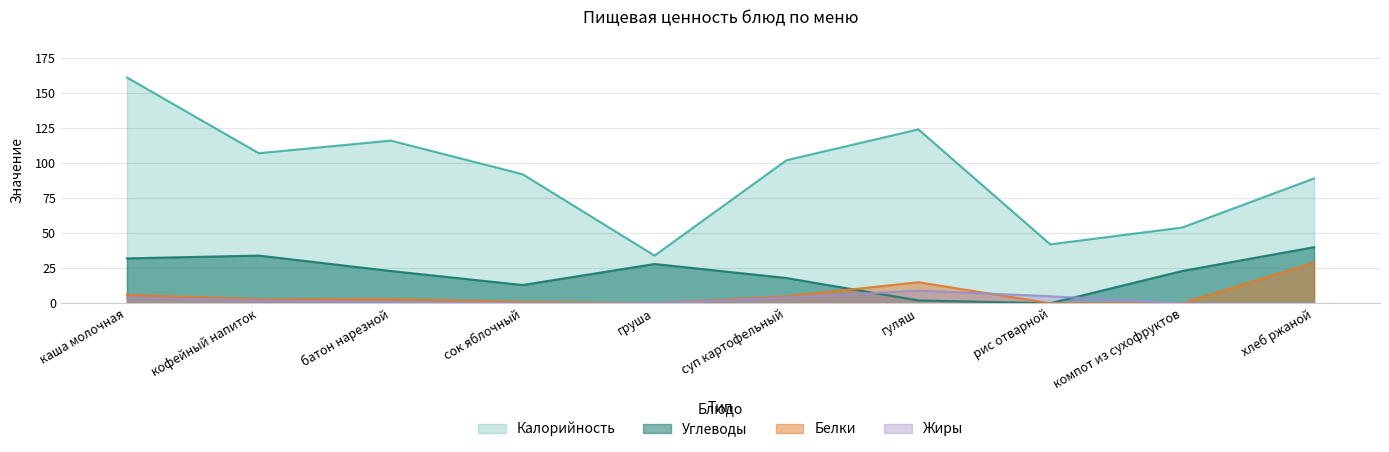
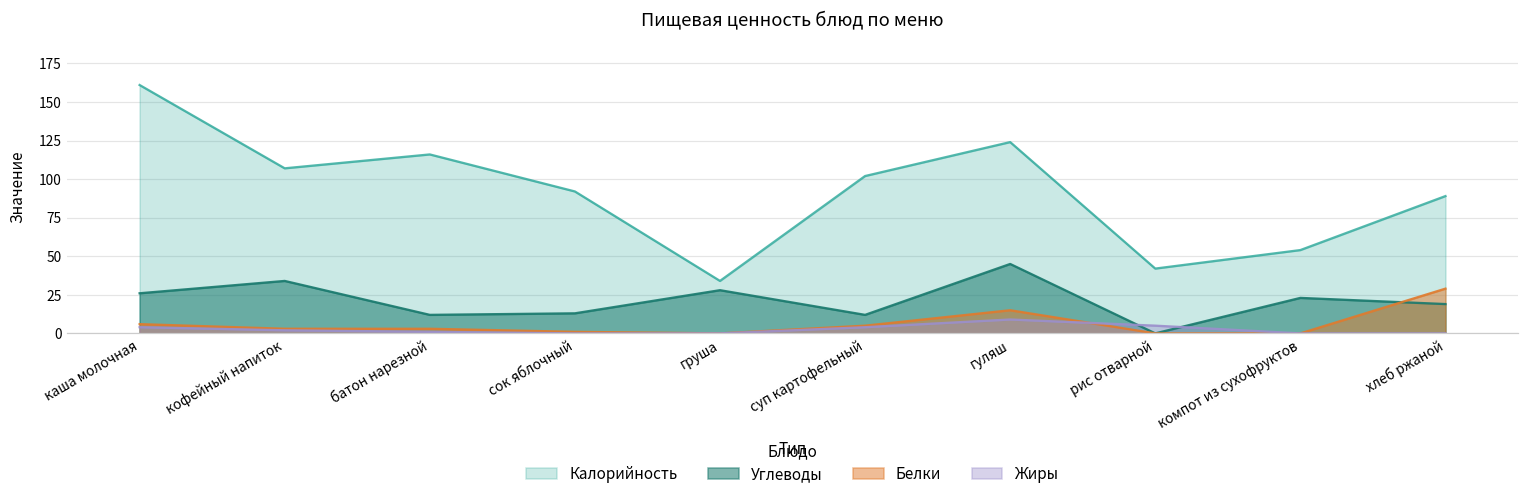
Углеводы, каша молочная: 32 -> 26
Углеводы, батон нарезной: 23 -> 12
Углеводы, суп картофельный: 18 -> 12
Углеводы, гуляш: 2 -> 45
Углеводы, хлеб ржаной: 40 -> 19
